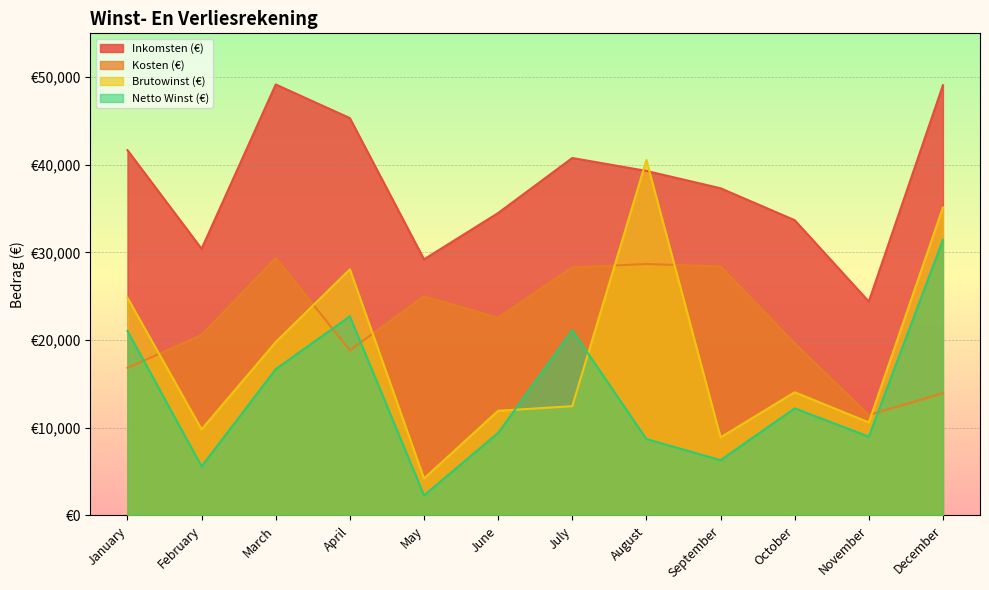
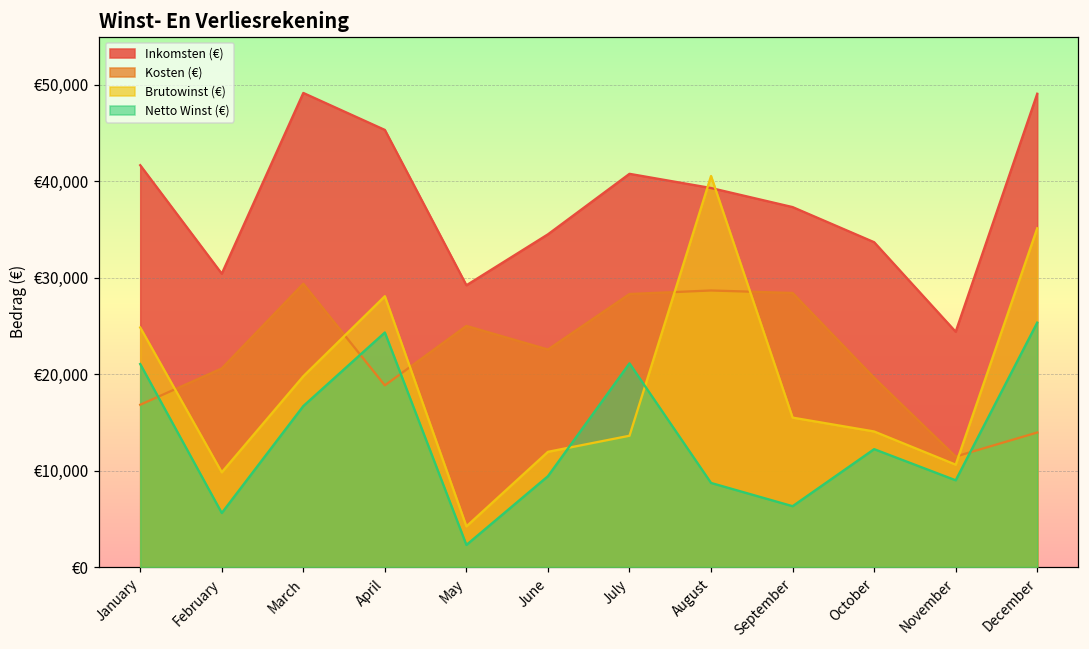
Netto Winst (€), April: €23,000 -> €24,000
Brutowinst (€), July: €12,000 -> €14,000
Brutowinst (€), September: €9,000 -> €15,000
Netto Winst (€), December: €31,000 -> €25,000
